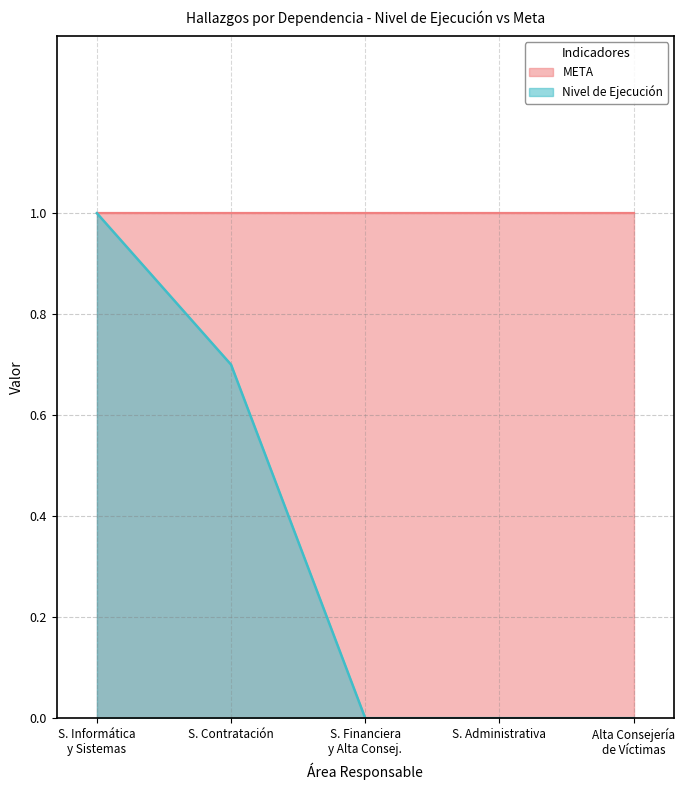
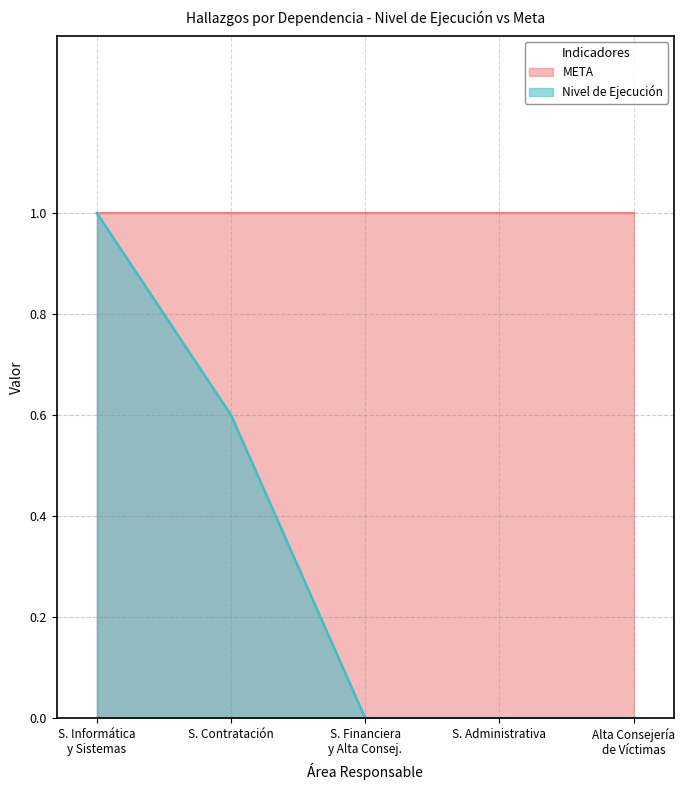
Nivel de Ejecución, S. Contratación: 0.7 -> 0.6
